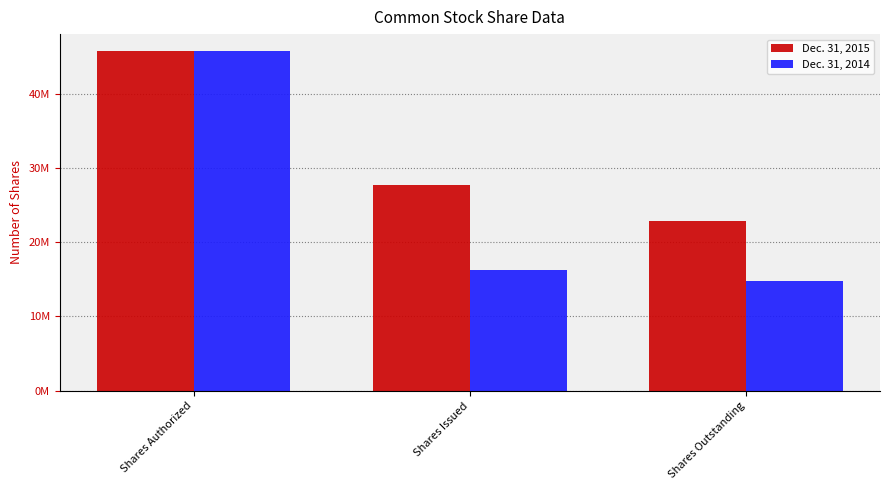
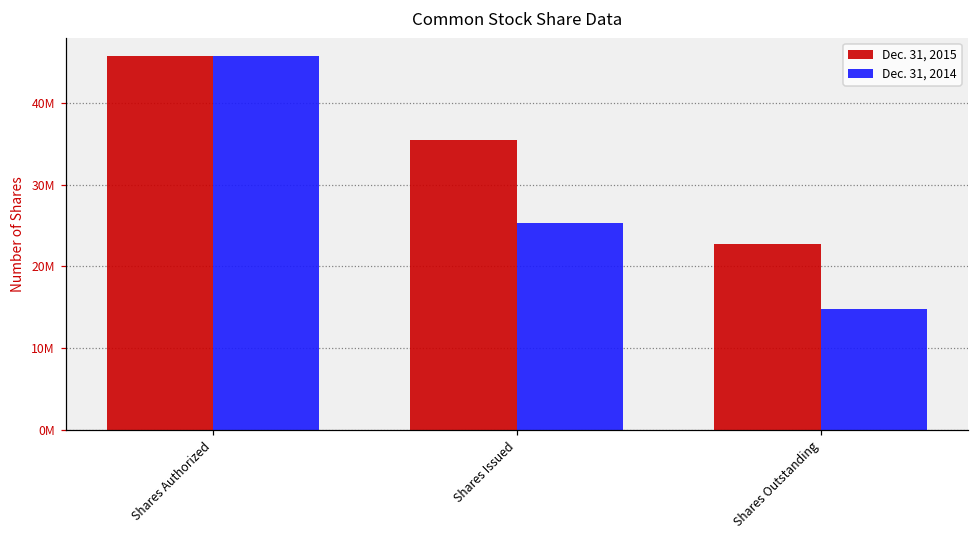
Dec. 31, 2015, Shares Issued: 28000000 -> 35000000
Dec. 31, 2014, Shares Issued: 16000000 -> 25000000
